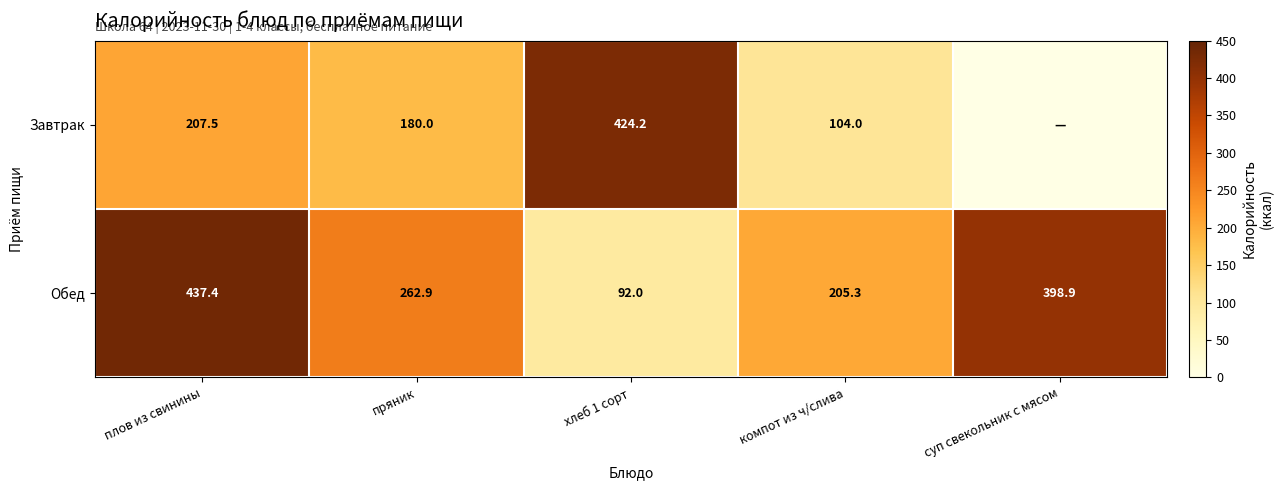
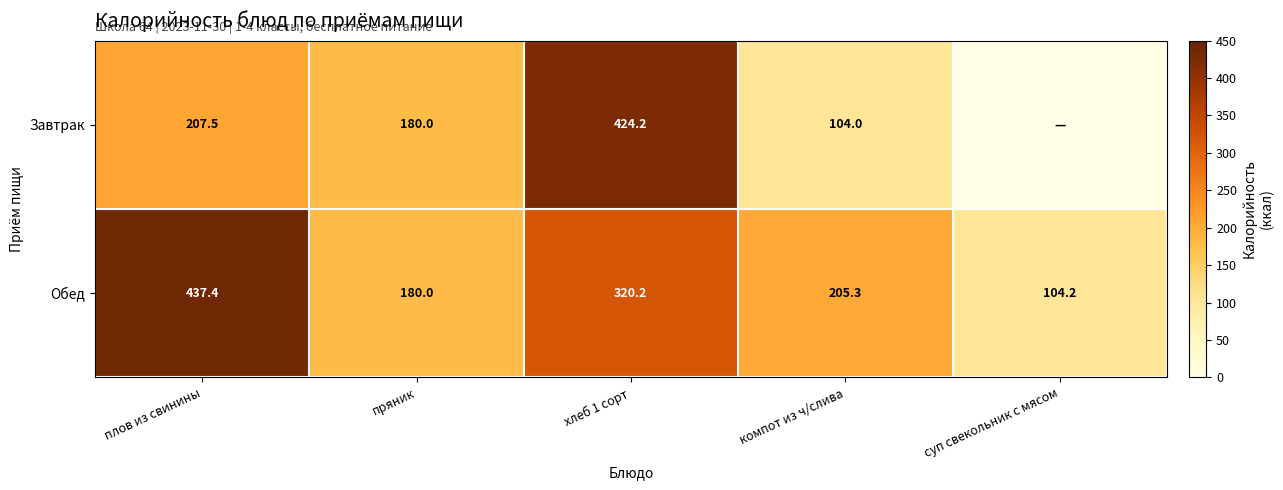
Обед, пряник: 262.9 -> 180.0
Обед, хлеб 1 сорт: 92.0 -> 320.2
Обед, суп свекольник с мясом: 398.9 -> 104.2
